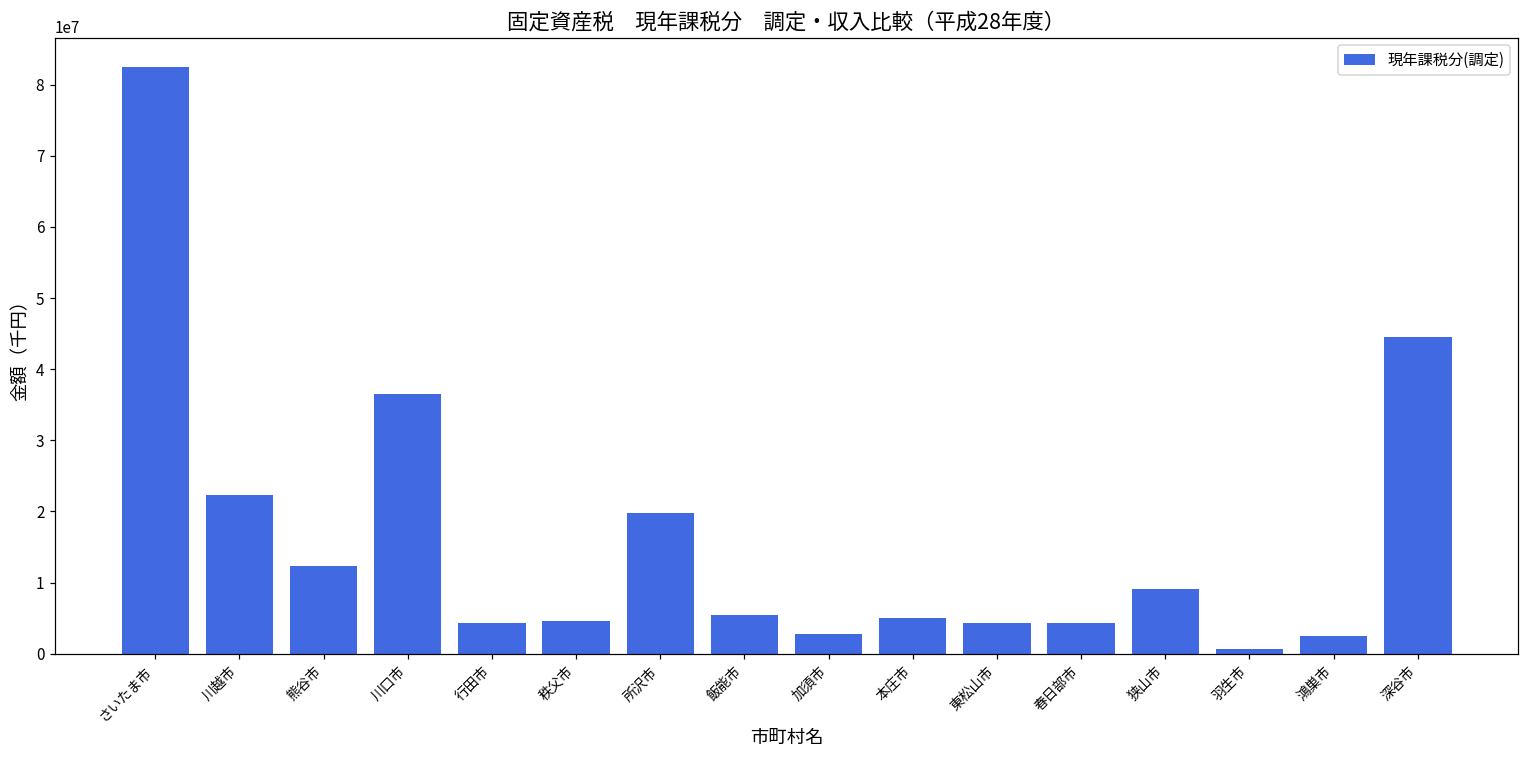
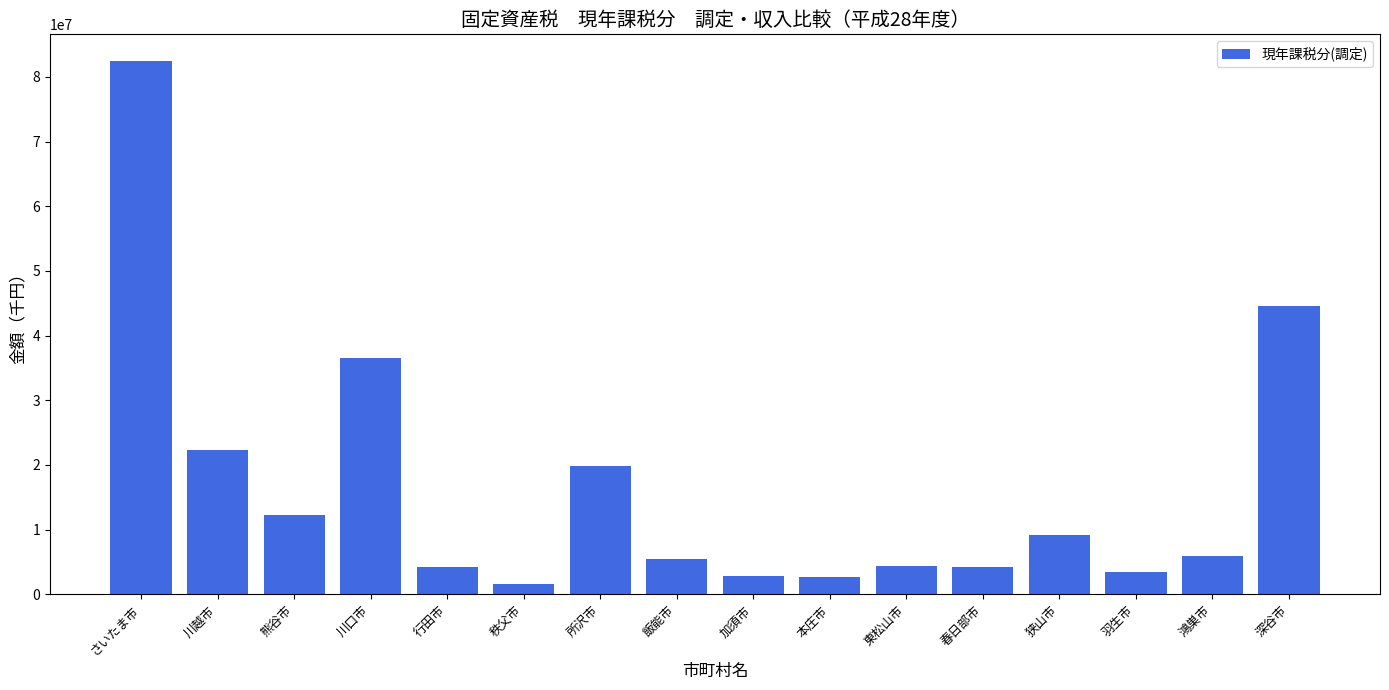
秩父市: 5000000 -> 2000000
本庄市: 5000000 -> 3000000
羽生市: 1000000 -> 4000000
鴻巣市: 2000000 -> 6000000
